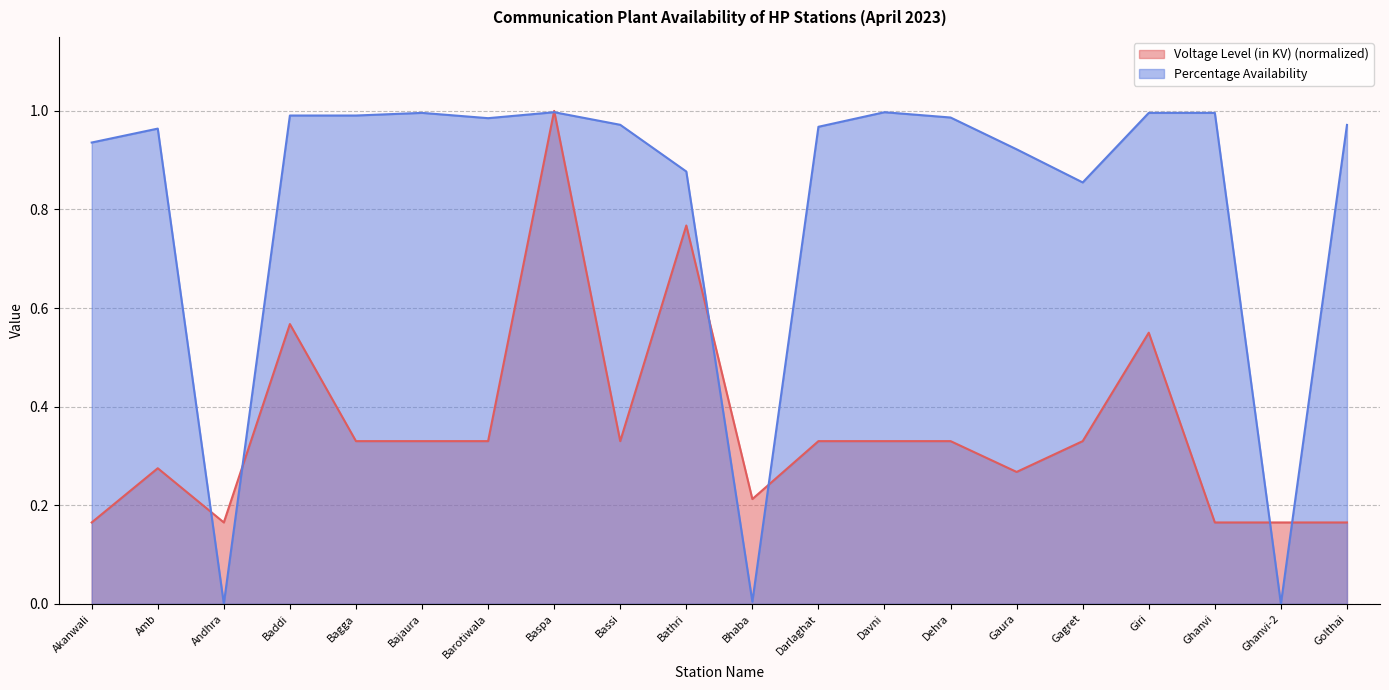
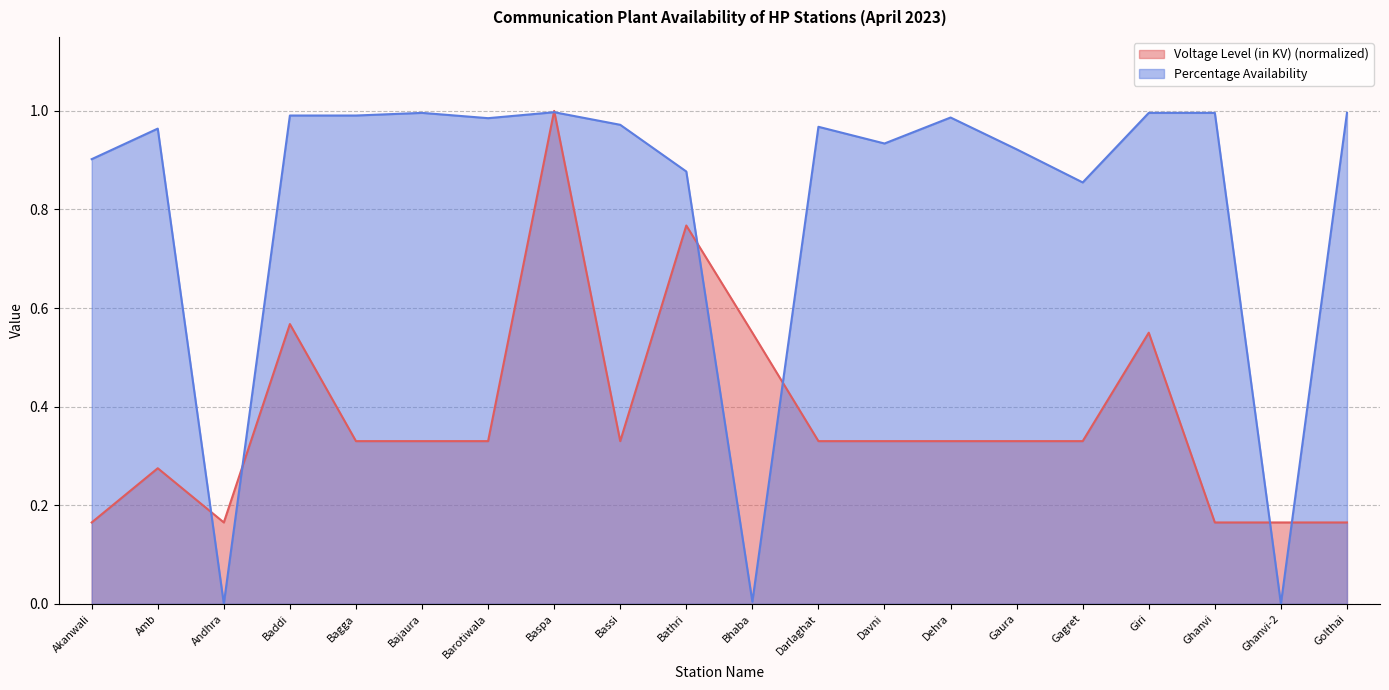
Percentage Availability, Akanwali: 0.94 -> 0.90
Voltage Level (in KV) (normalized), Bhaba: 0.21 -> 0.55
Percentage Availability, Davni: 1.00 -> 0.93
Voltage Level (in KV) (normalized), Gaura: 0.27 -> 0.33
Percentage Availability, Golthai: 0.97 -> 1.00
